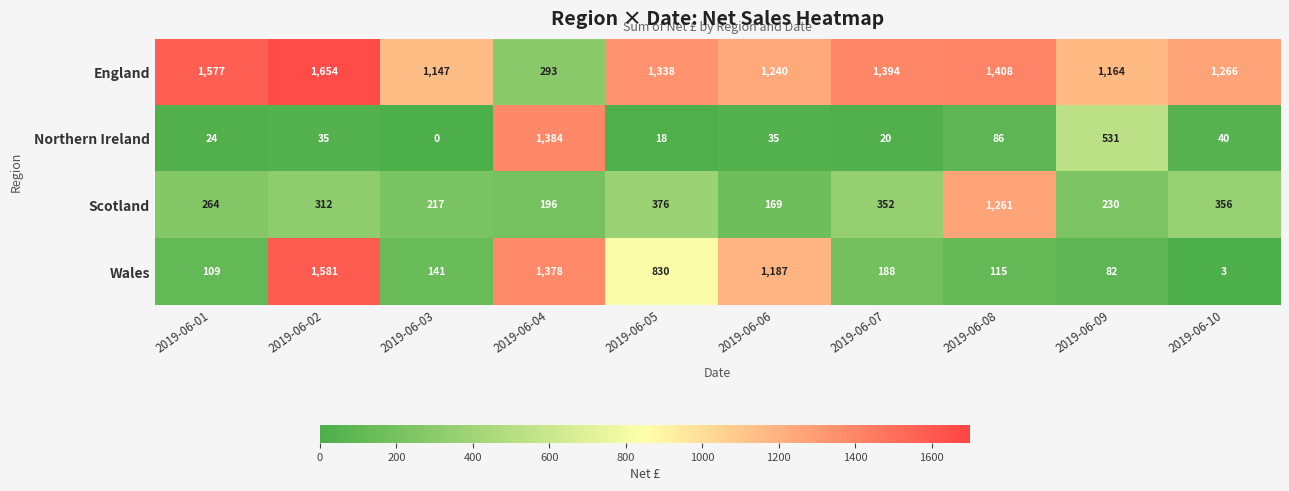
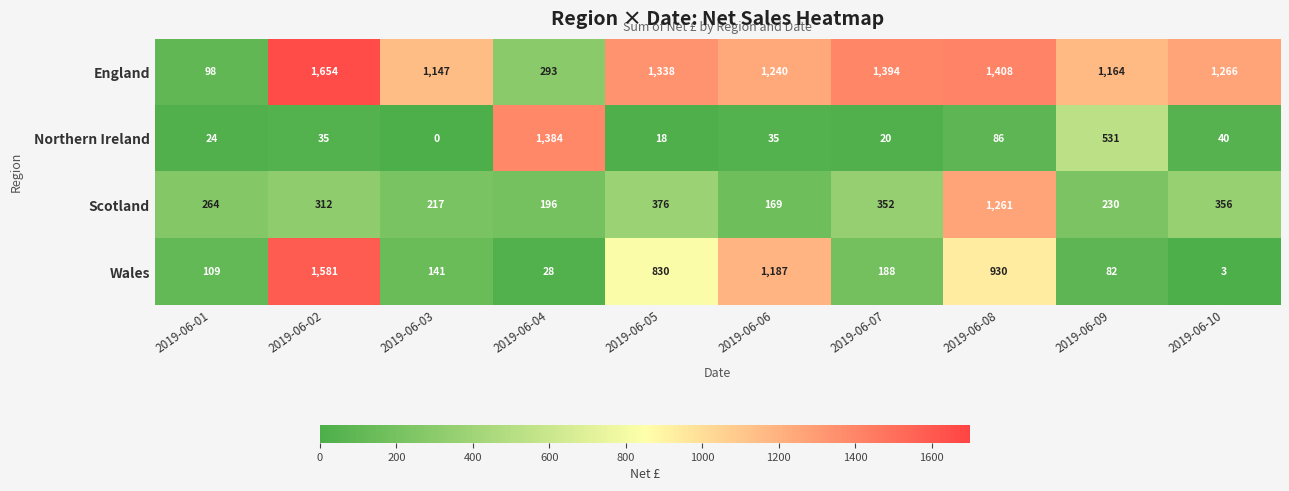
England, 2019-06-01: 1,577 -> 98
Wales, 2019-06-04: 1,378 -> 28
Wales, 2019-06-08: 115 -> 930
